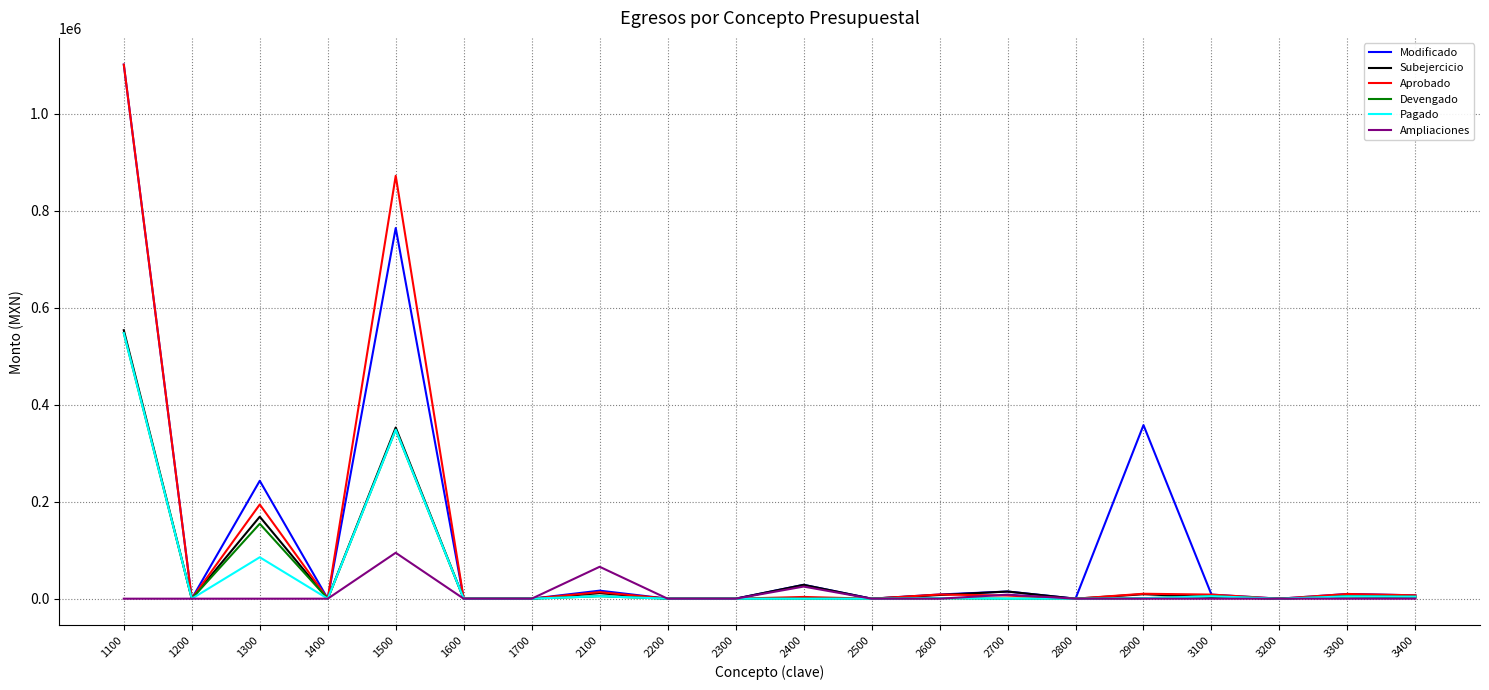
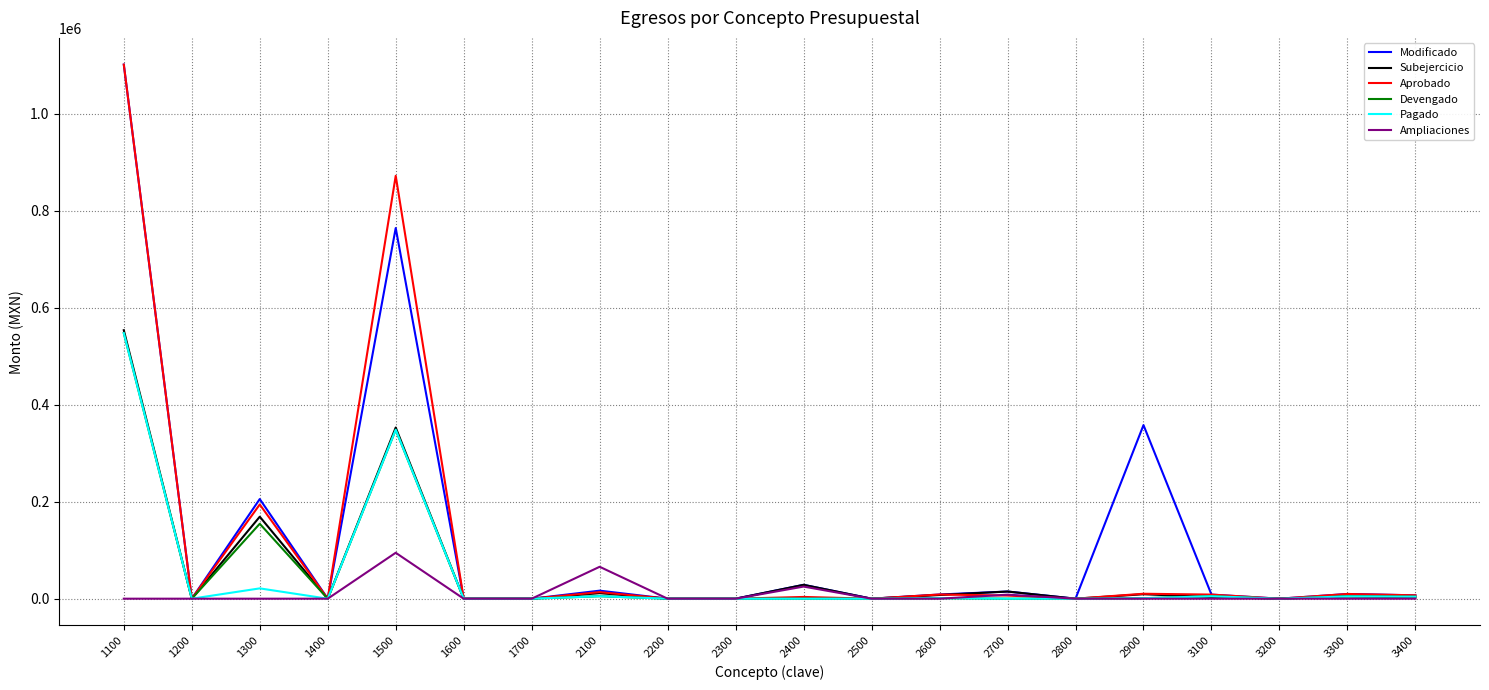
Modificado, 1300: 240000 -> 210000
Pagado, 1300: 90000 -> 20000
